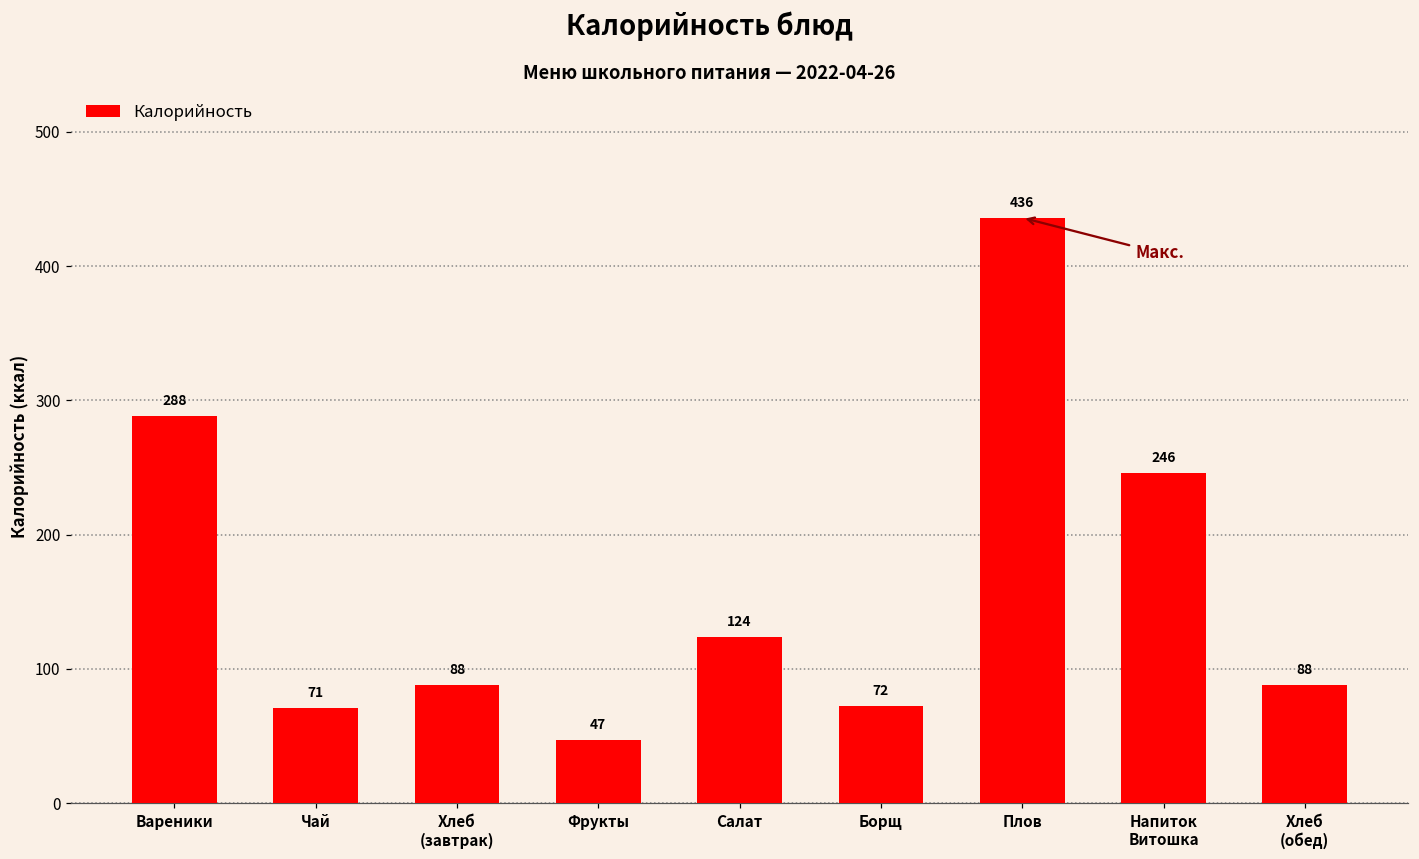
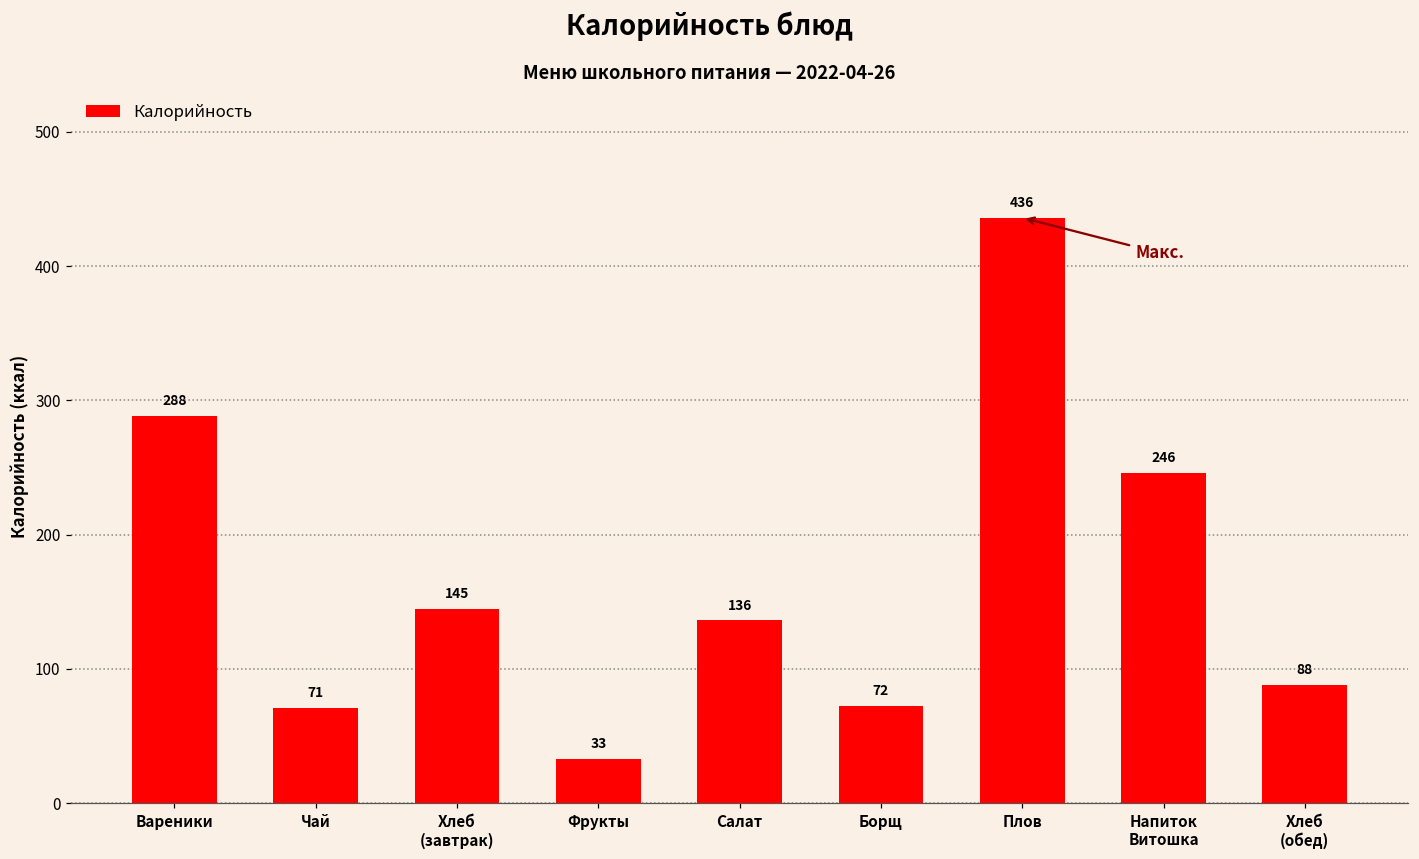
Хлеб (завтрак): 88 -> 145
Фрукты: 47 -> 33
Салат: 124 -> 136
